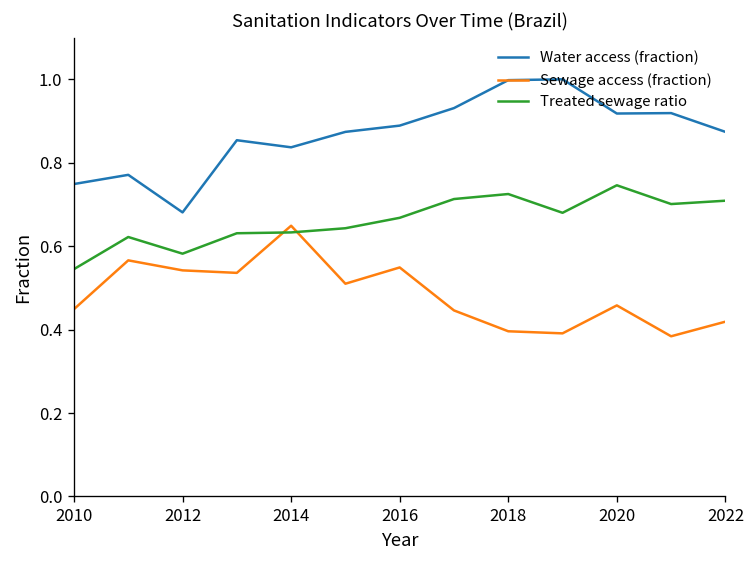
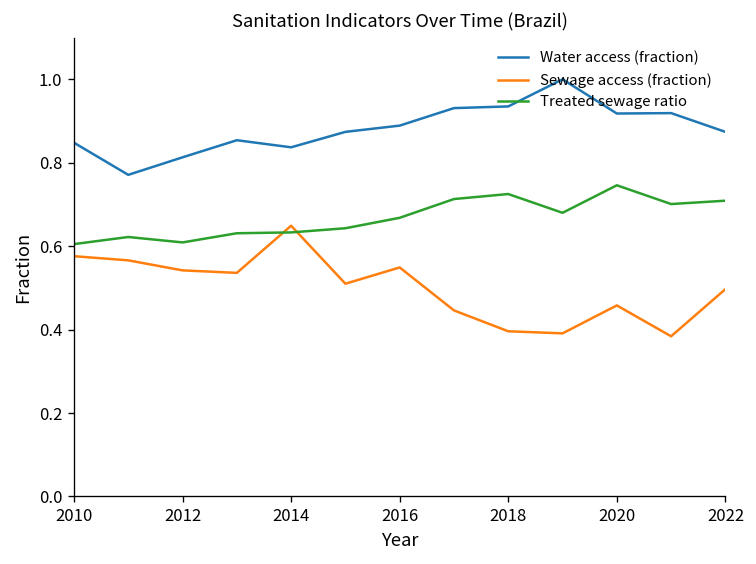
Water access (fraction), 2010: 0.75 -> 0.85
Sewage access (fraction), 2010: 0.45 -> 0.58
Treated sewage ratio, 2010: 0.55 -> 0.61
Water access (fraction), 2012: 0.68 -> 0.81
Treated sewage ratio, 2012: 0.58 -> 0.61
Water access (fraction), 2018: 1.00 -> 0.94
Sewage access (fraction), 2022: 0.42 -> 0.50
